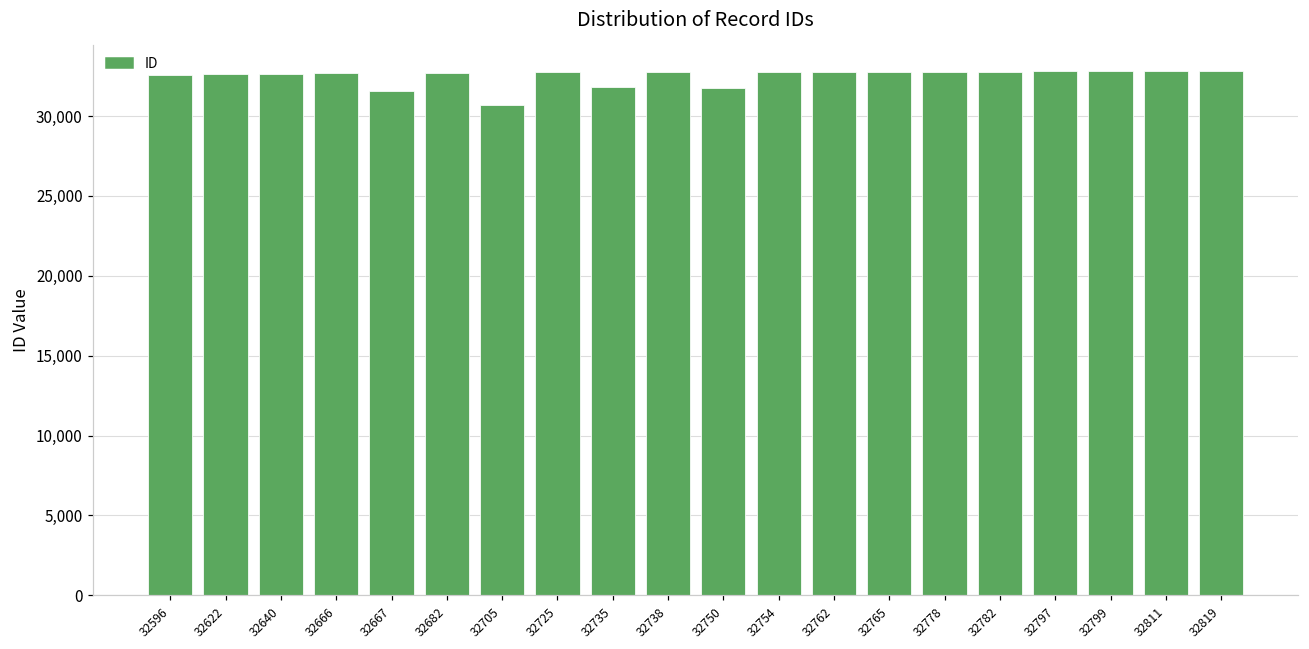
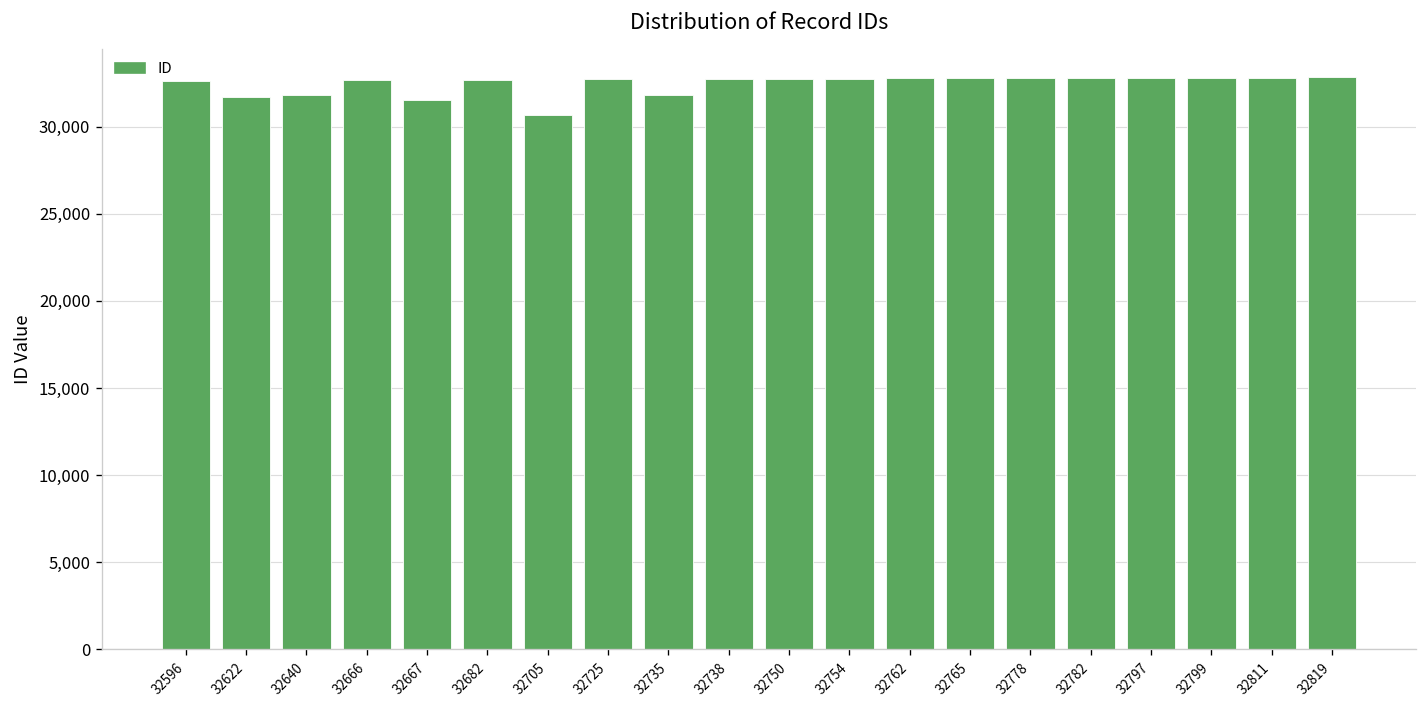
32622: 32,600 -> 31,700
32640: 32,600 -> 31,800
32750: 31,800 -> 32,800
